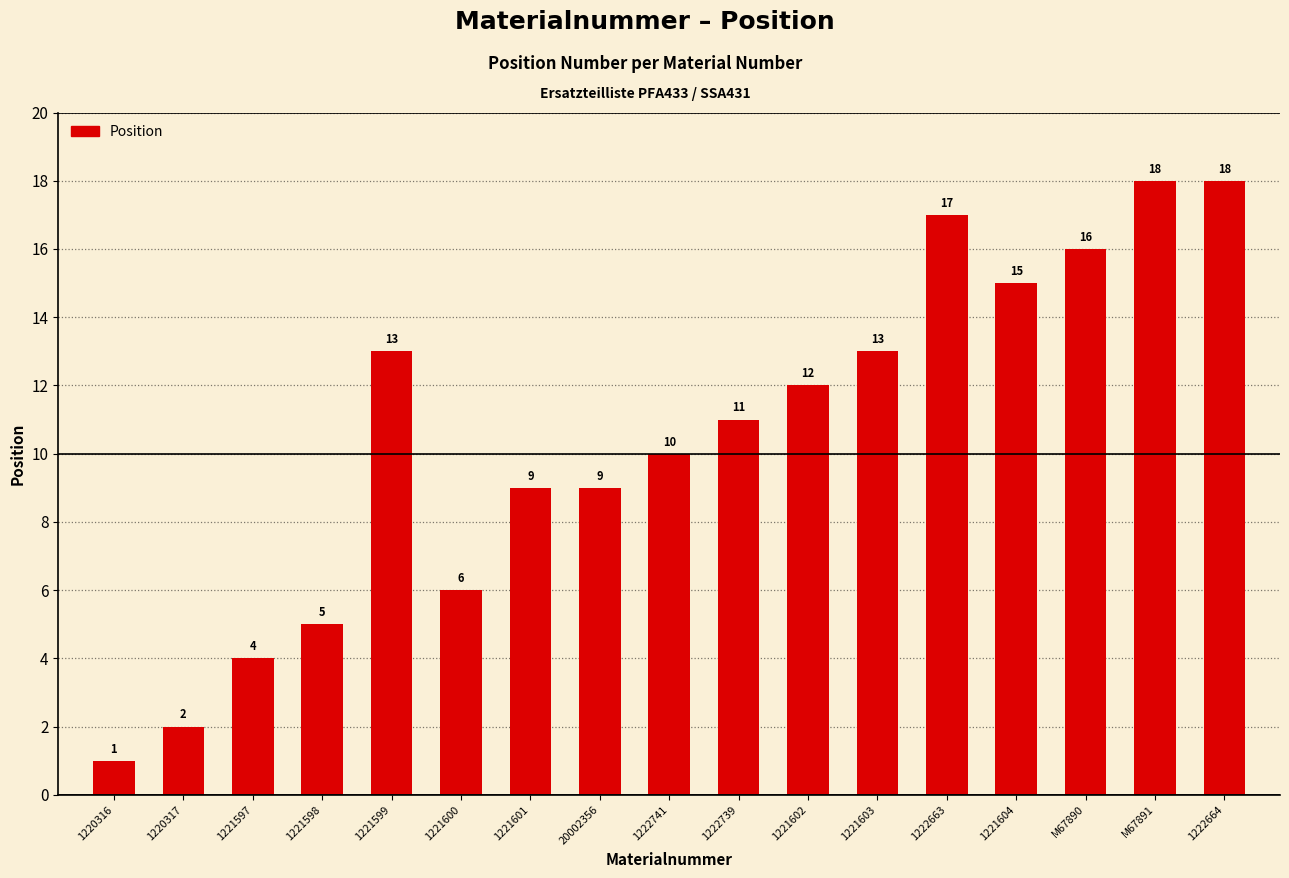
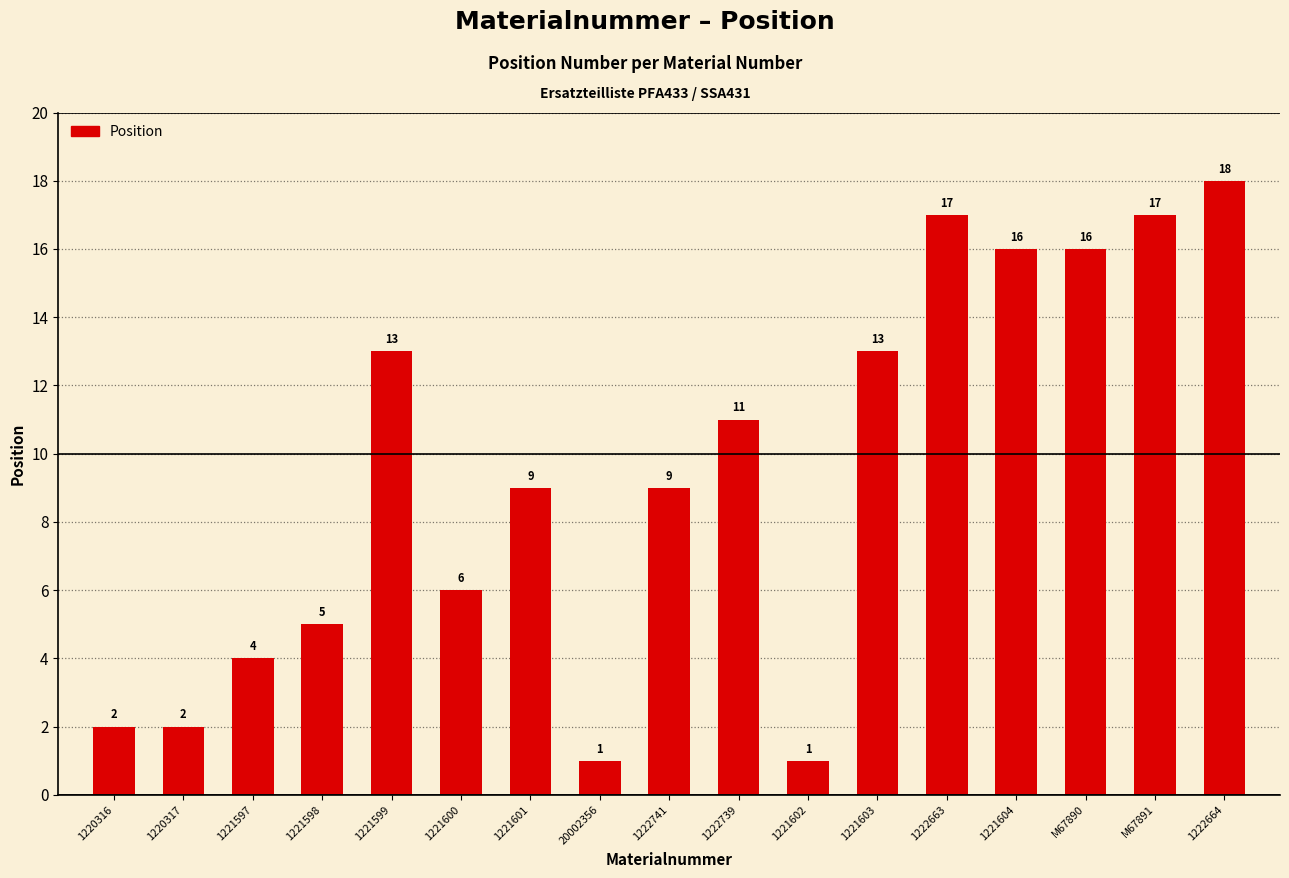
1220316: 1 -> 2
20002356: 9 -> 1
1222741: 10 -> 9
1221602: 12 -> 1
1221604: 15 -> 16
M67891: 18 -> 17
